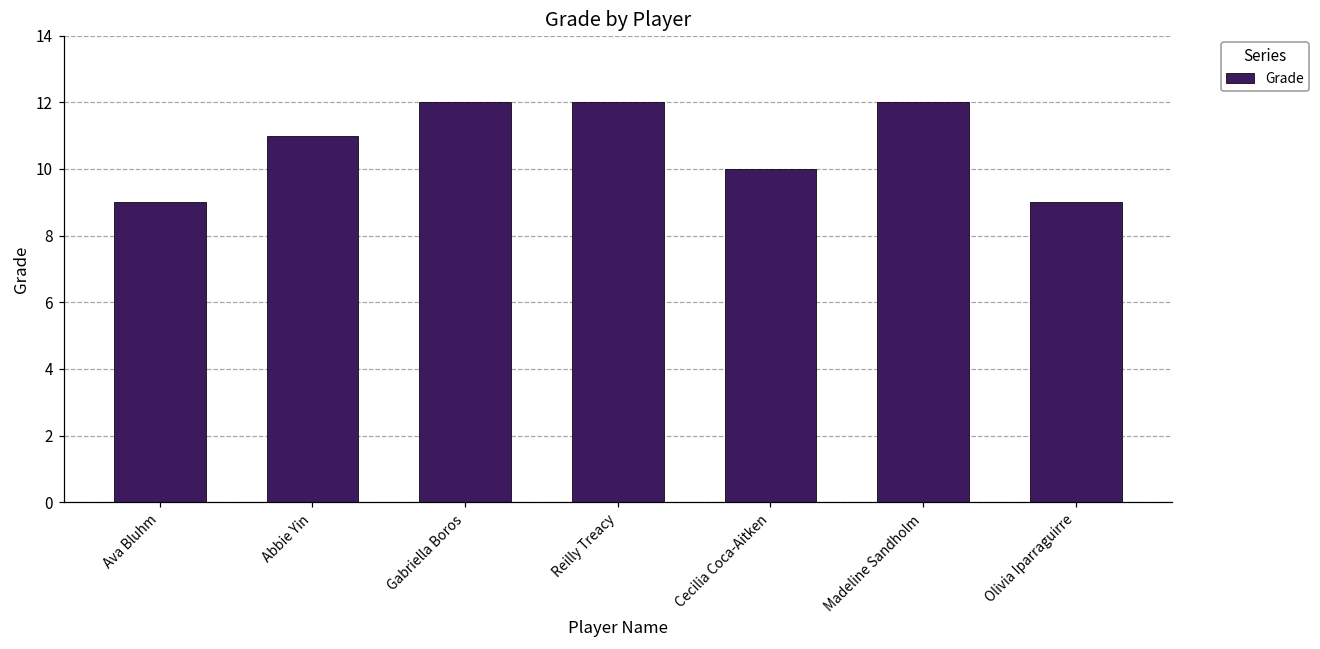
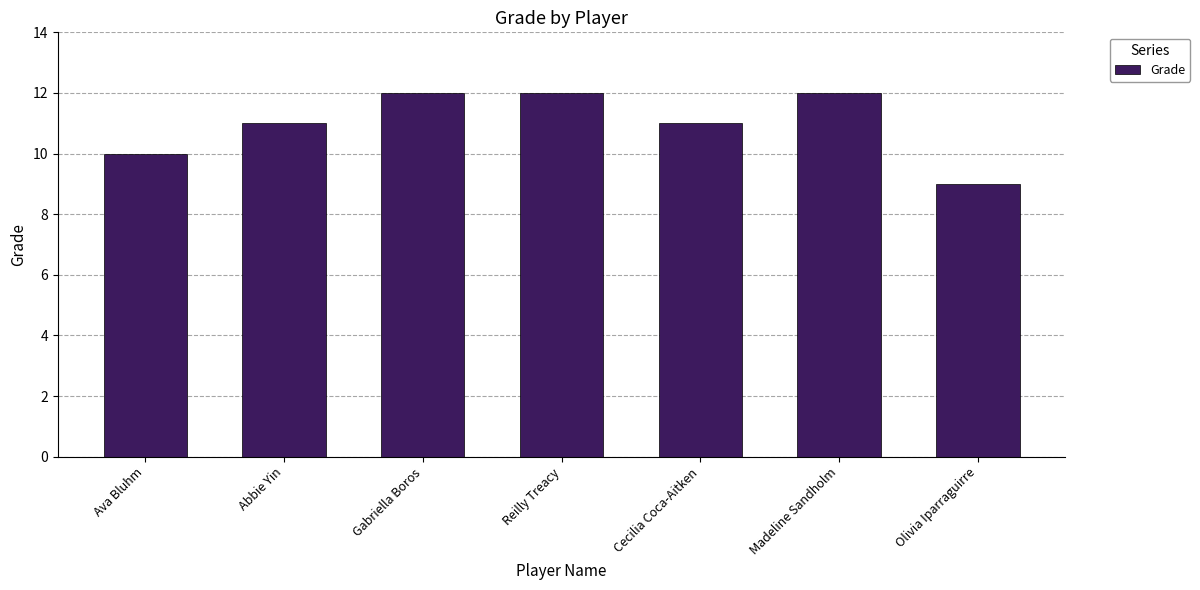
Ava Bluhm: 9 -> 10
Cecilia Coca-Aitken: 10 -> 11
